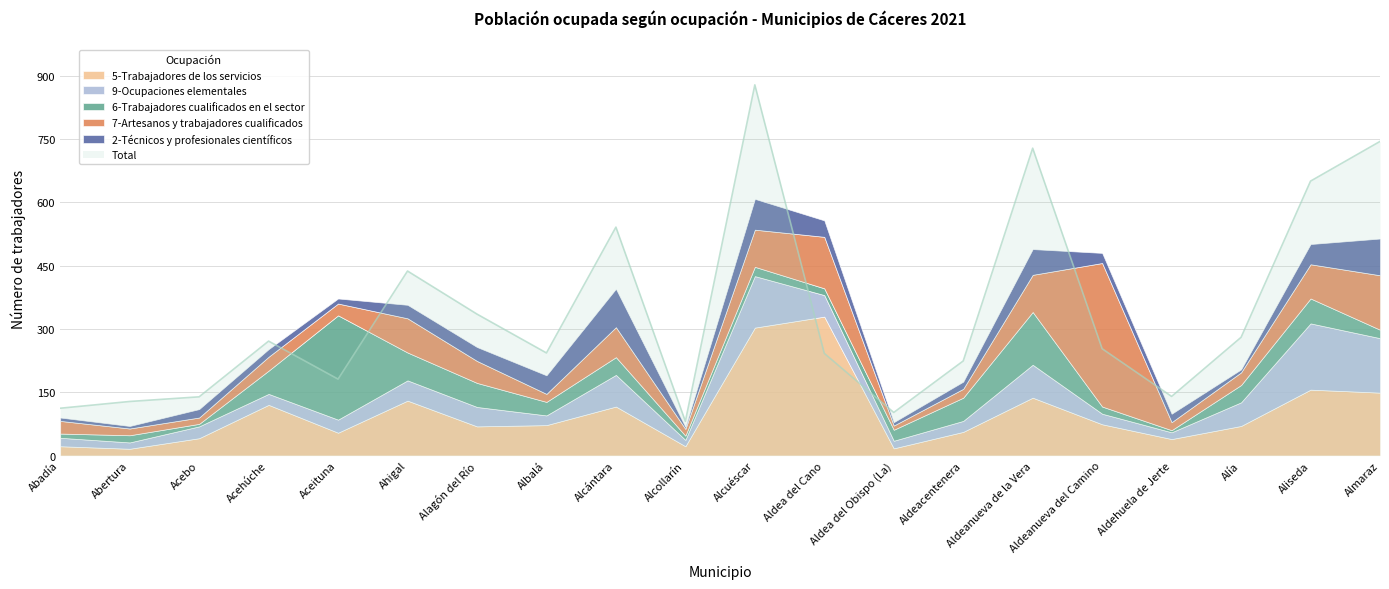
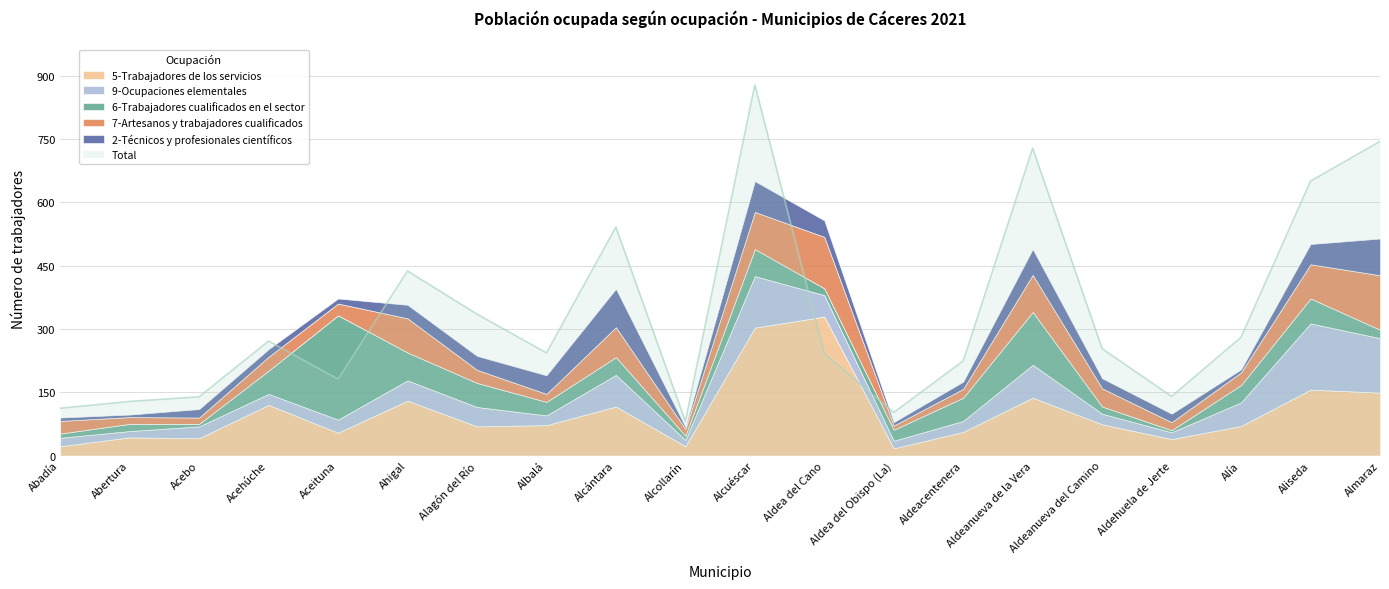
5-Trabajadores de los servicios, Abertura: 20 -> 40
7-Artesanos y trabajadores cualificados, Alagón del Río: 50 -> 30
6-Trabajadores cualificados en el sector, Alcuéscar: 20 -> 60
7-Artesanos y trabajadores cualificados, Aldeanueva del Camino: 340 -> 40
